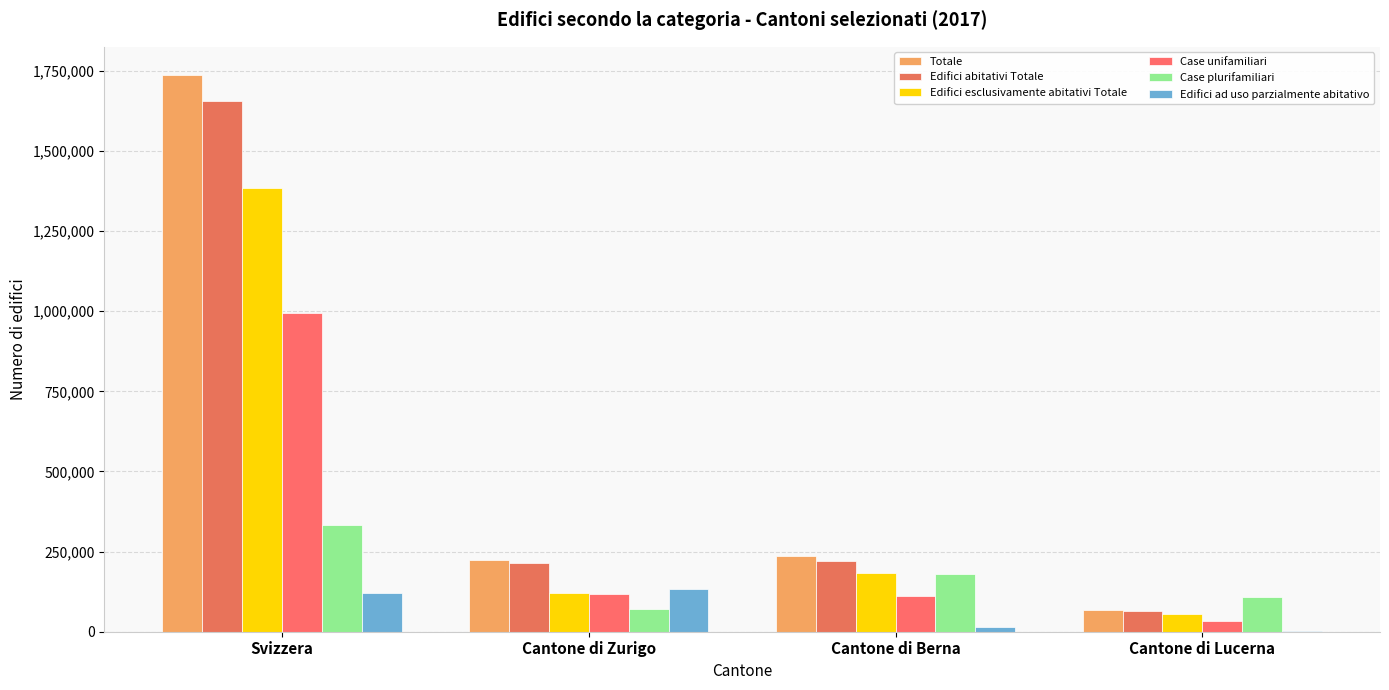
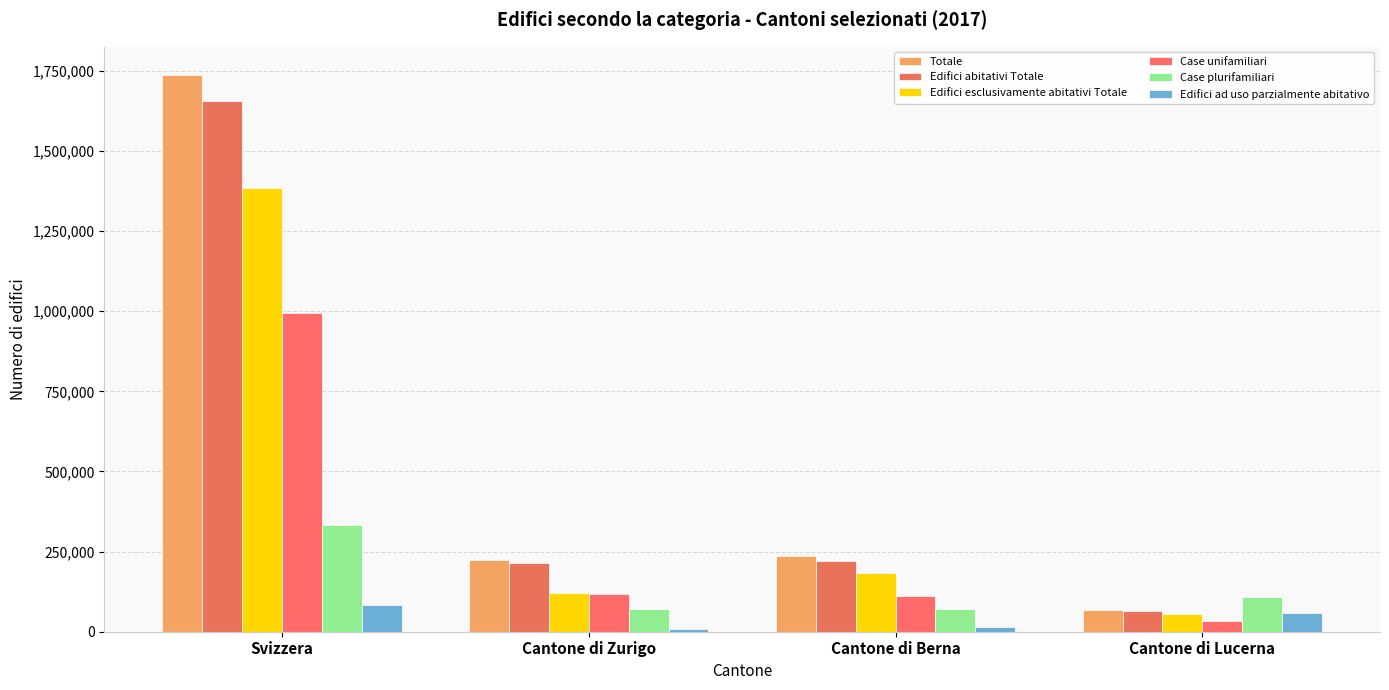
Edifici ad uso parzialmente abitativo, Svizzera: 120,000 -> 80,000
Edifici ad uso parzialmente abitativo, Cantone di Zurigo: 130,000 -> 10,000
Case plurifamiliari, Cantone di Berna: 180,000 -> 70,000
Edifici ad uso parzialmente abitativo, Cantone di Lucerna: 0 -> 60,000
